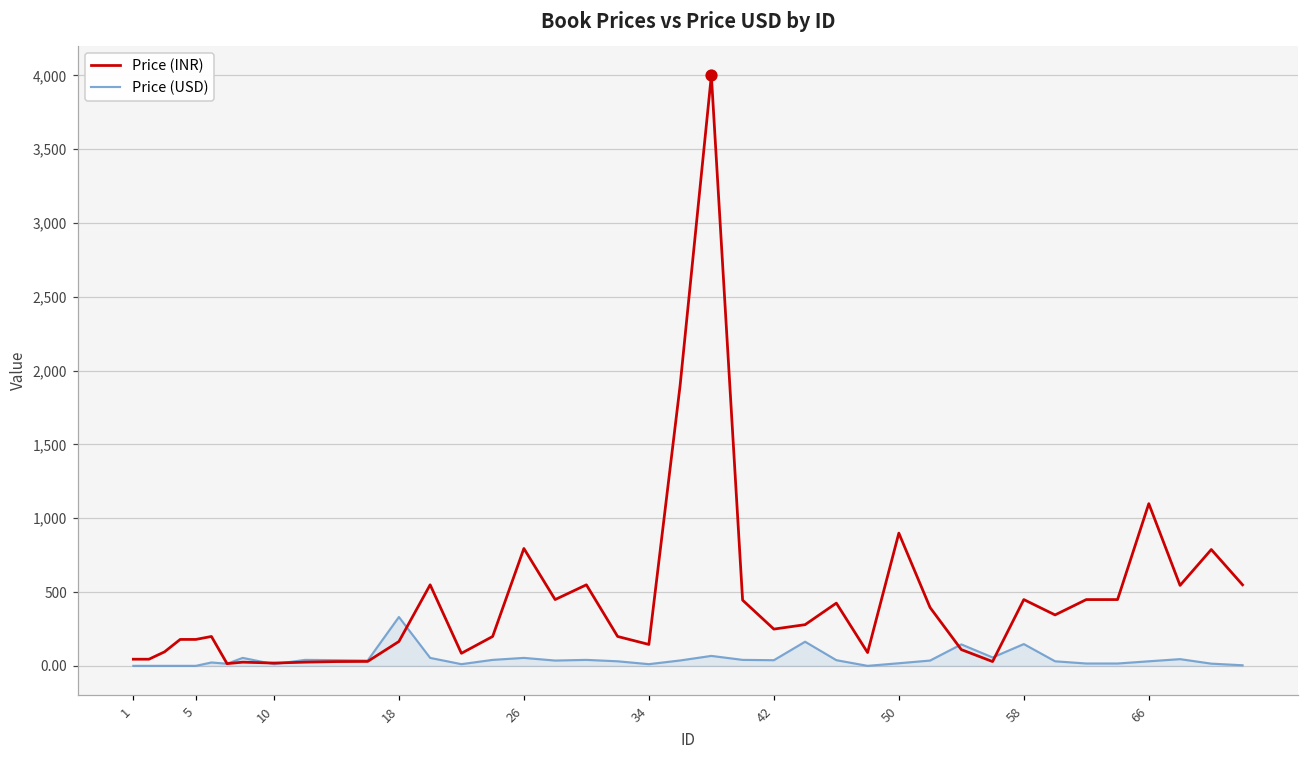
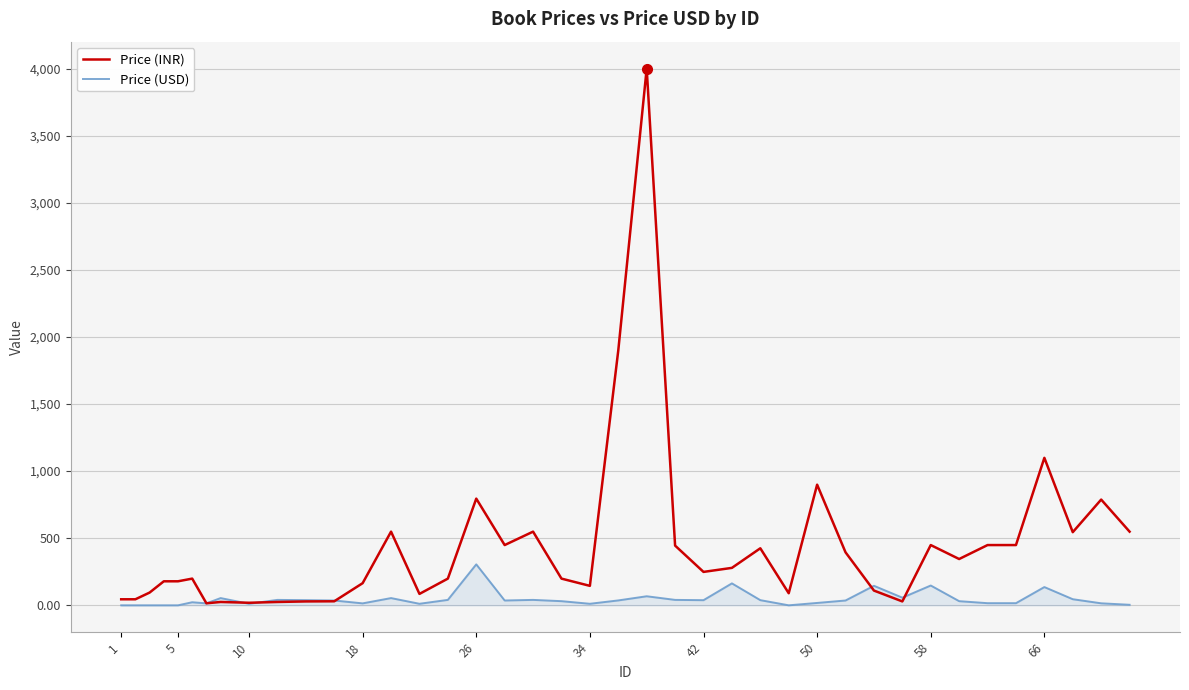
Price (USD), 18: 330 -> 10
Price (USD), 26: 50 -> 310
Price (USD), 66: 30 -> 140
